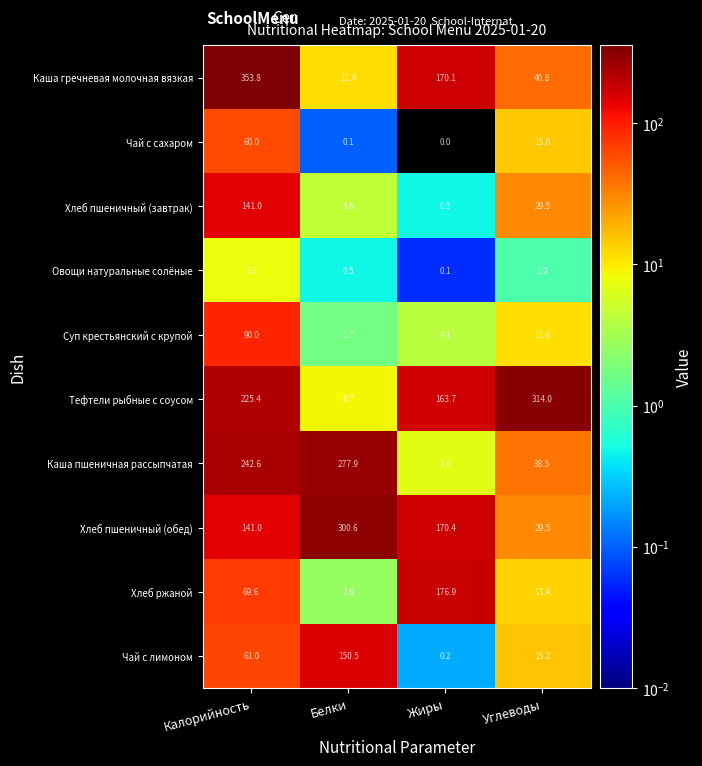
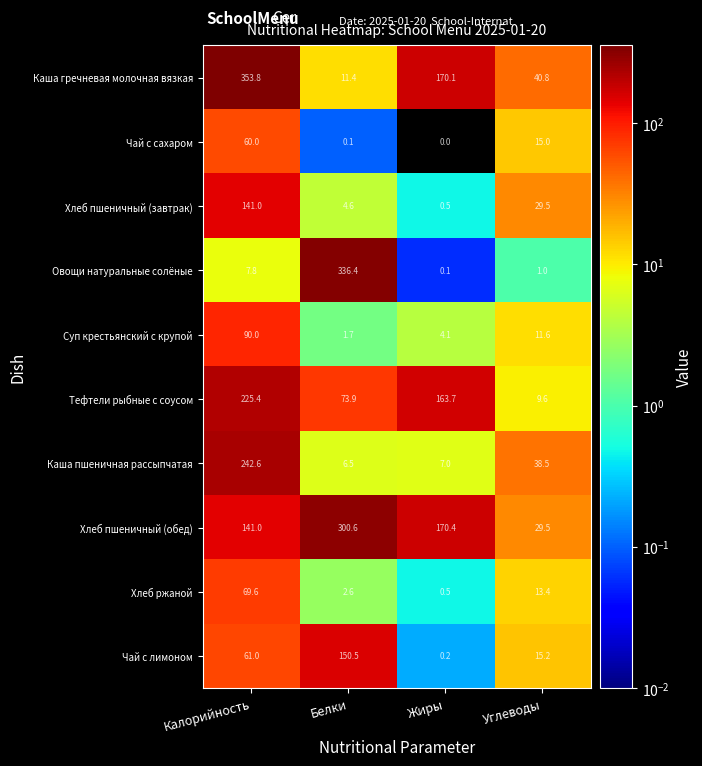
Овощи натуральные солёные, Белки: 0.5 -> 336.4
Тефтели рыбные с соусом, Белки: 8.7 -> 73.9
Тефтели рыбные с соусом, Углеводы: 314.0 -> 9.6
Каша пшеничная рассыпчатая, Белки: 277.9 -> 6.5
Хлеб ржаной, Жиры: 176.9 -> 0.5
